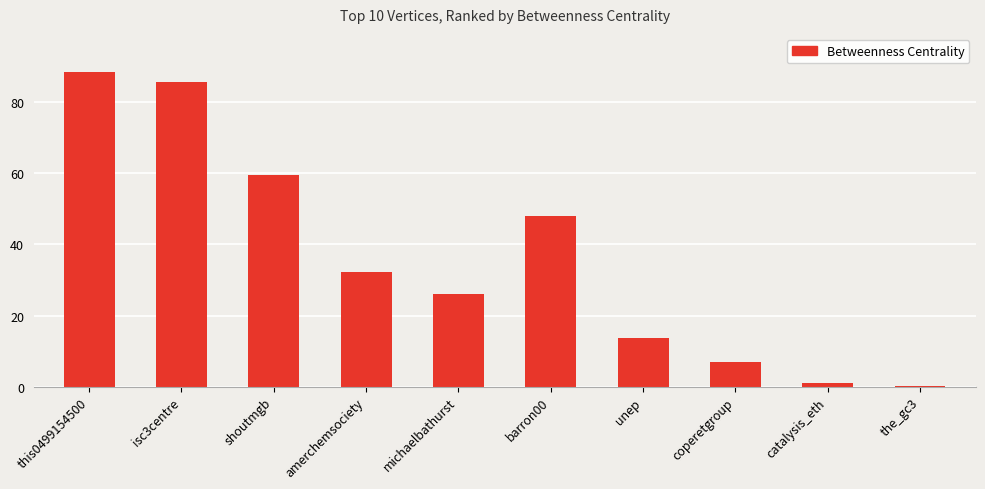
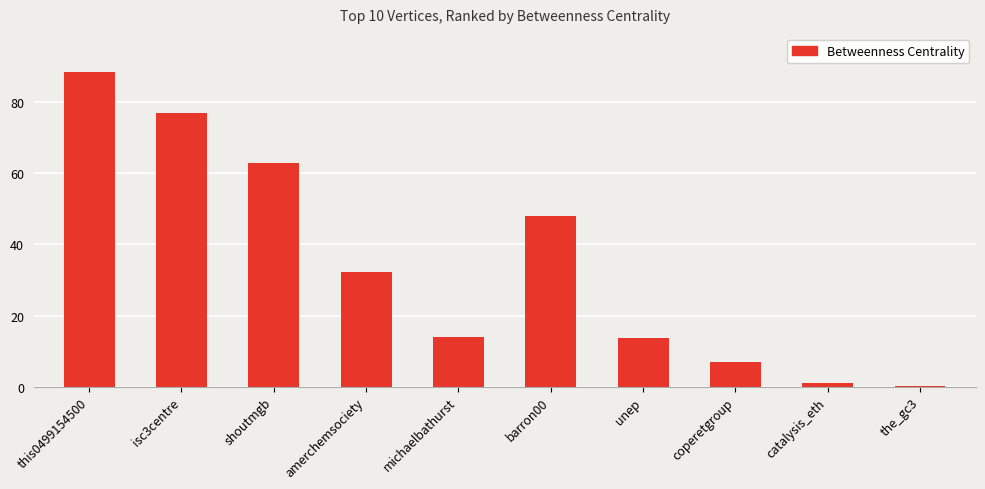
isc3centre: 86 -> 77
shoutmgb: 60 -> 63
michaelbathurst: 26 -> 14
